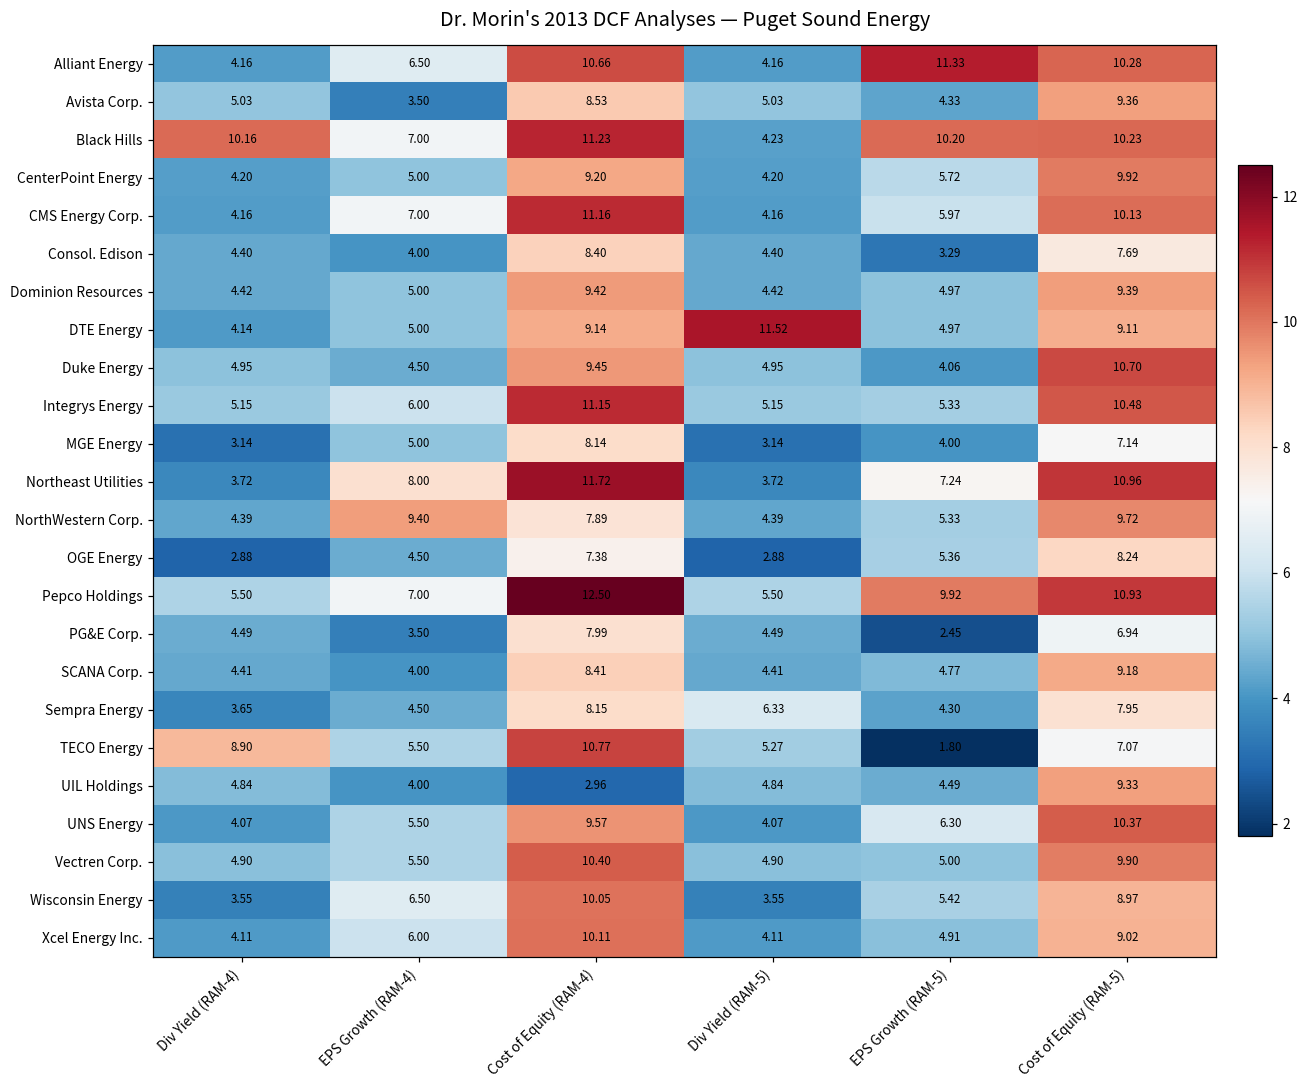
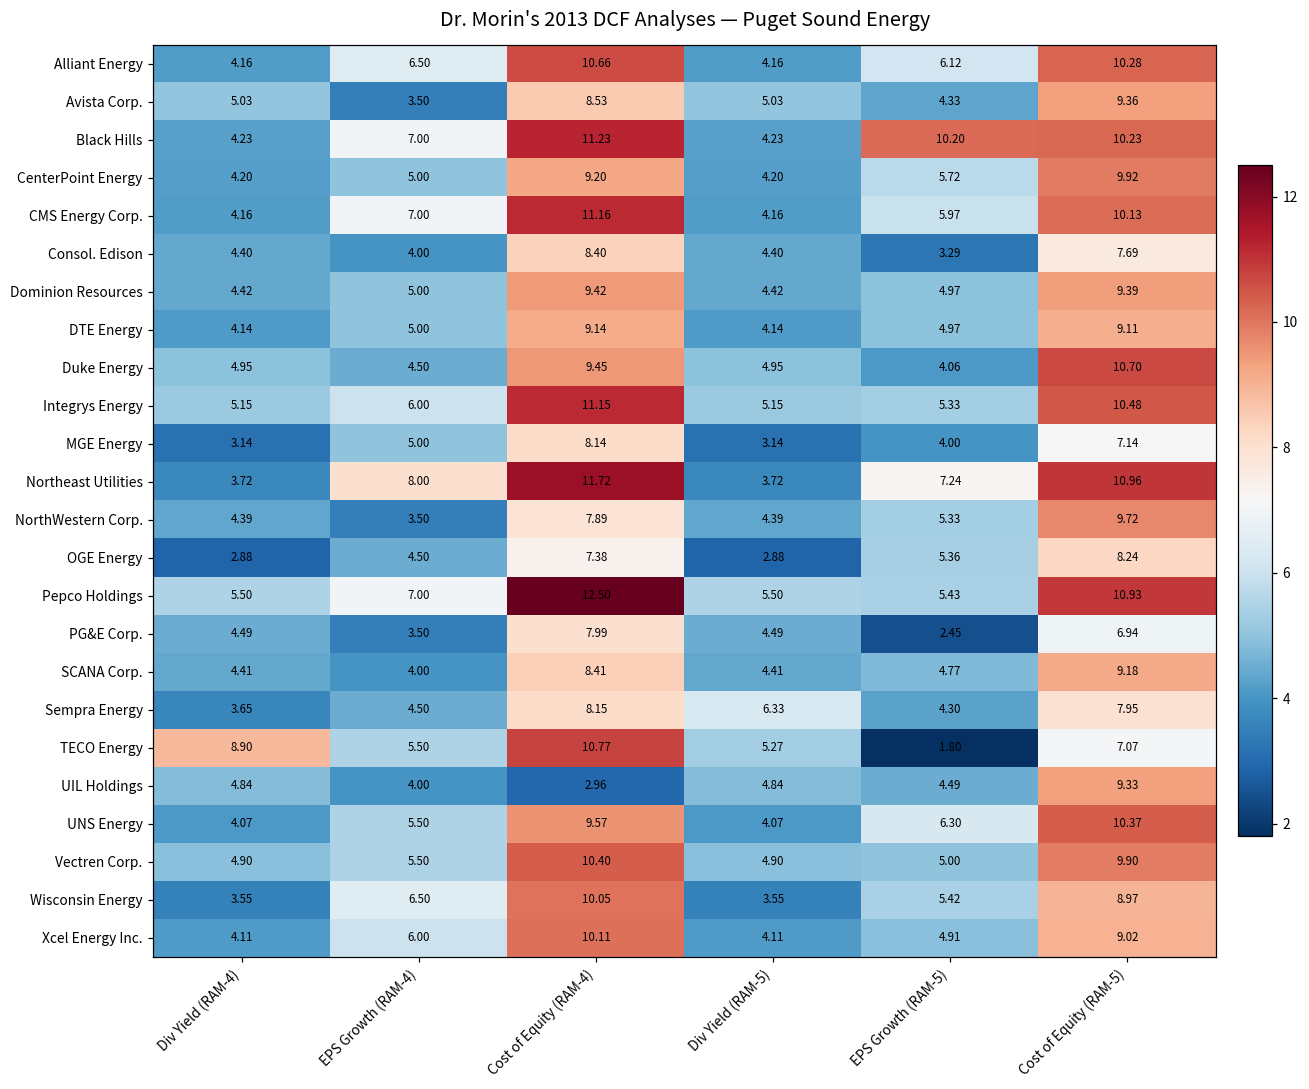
Alliant Energy, EPS Growth (RAM-5): 11.33 -> 6.12
Black Hills, Div Yield (RAM-4): 10.16 -> 4.23
DTE Energy, Div Yield (RAM-5): 11.52 -> 4.14
NorthWestern Corp., EPS Growth (RAM-4): 9.40 -> 3.50
Pepco Holdings, EPS Growth (RAM-5): 9.92 -> 5.43
